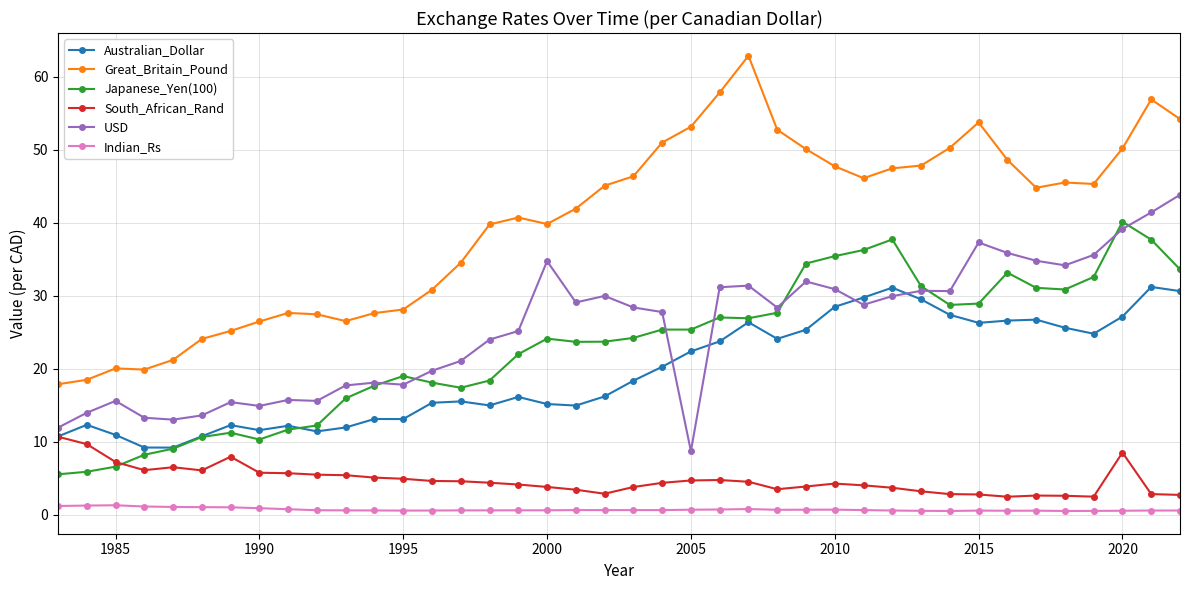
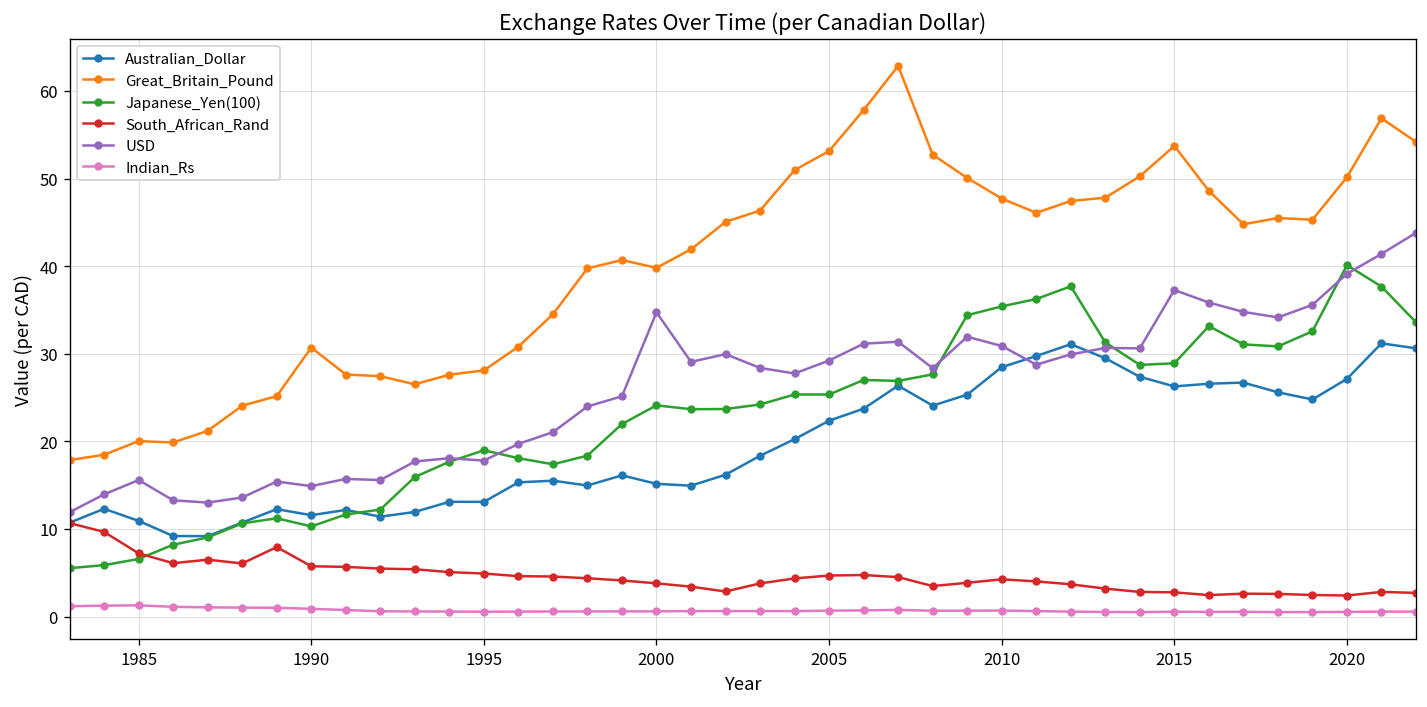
Great_Britain_Pound, 1990: 26 -> 31
USD, 2005: 9 -> 29
South_African_Rand, 2020: 9 -> 2
